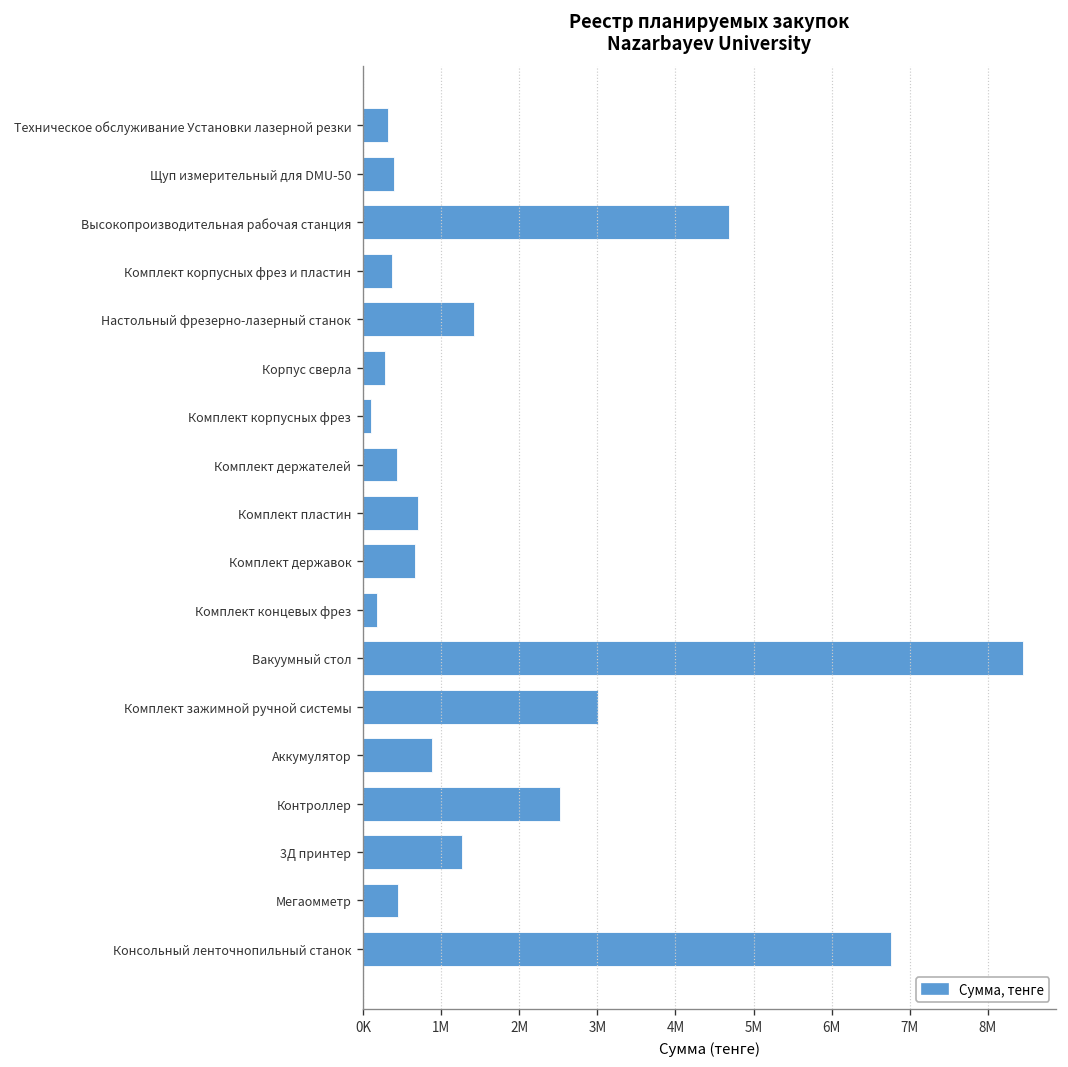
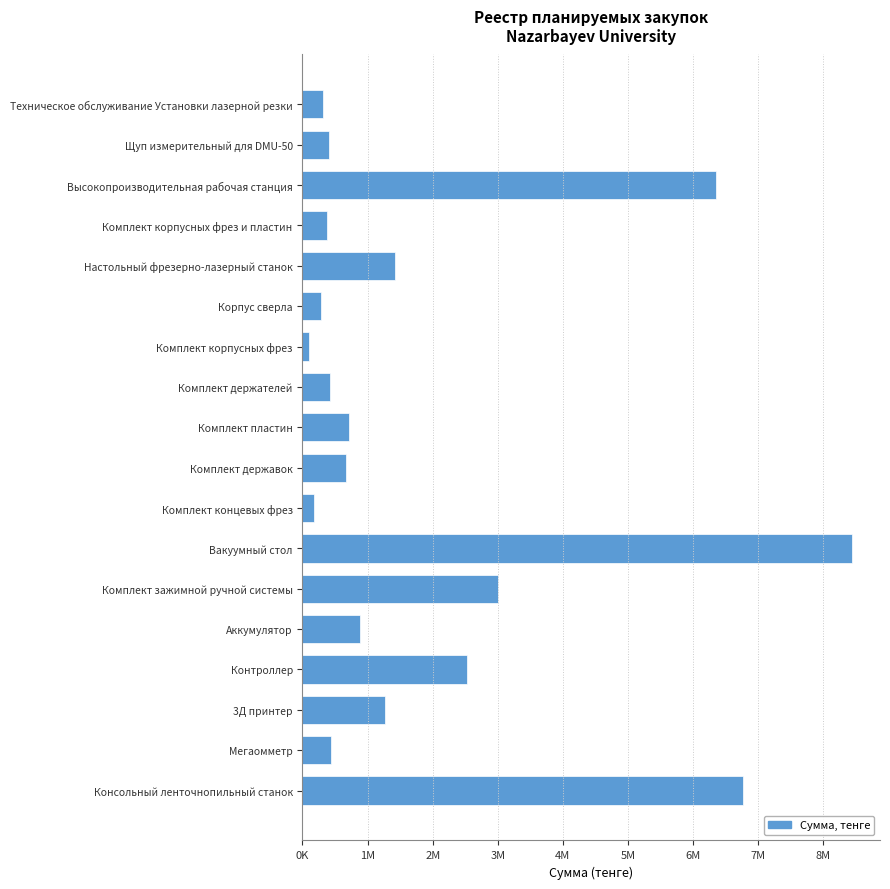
Высокопроизводительная рабочая станция: 4700000 -> 6400000
